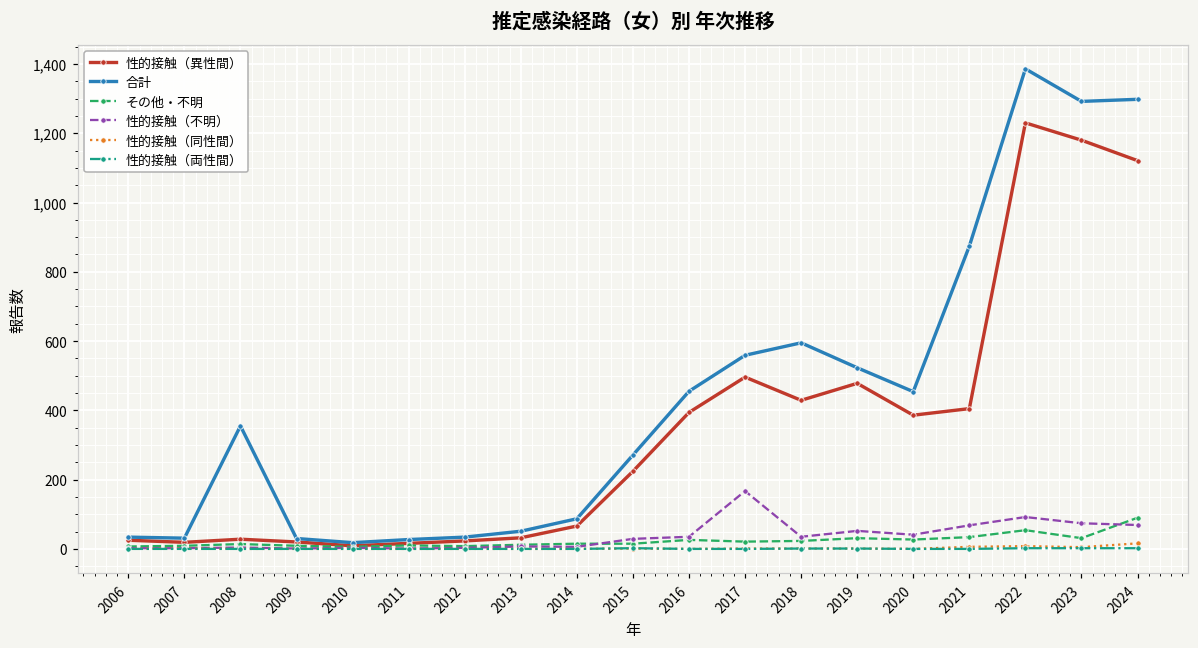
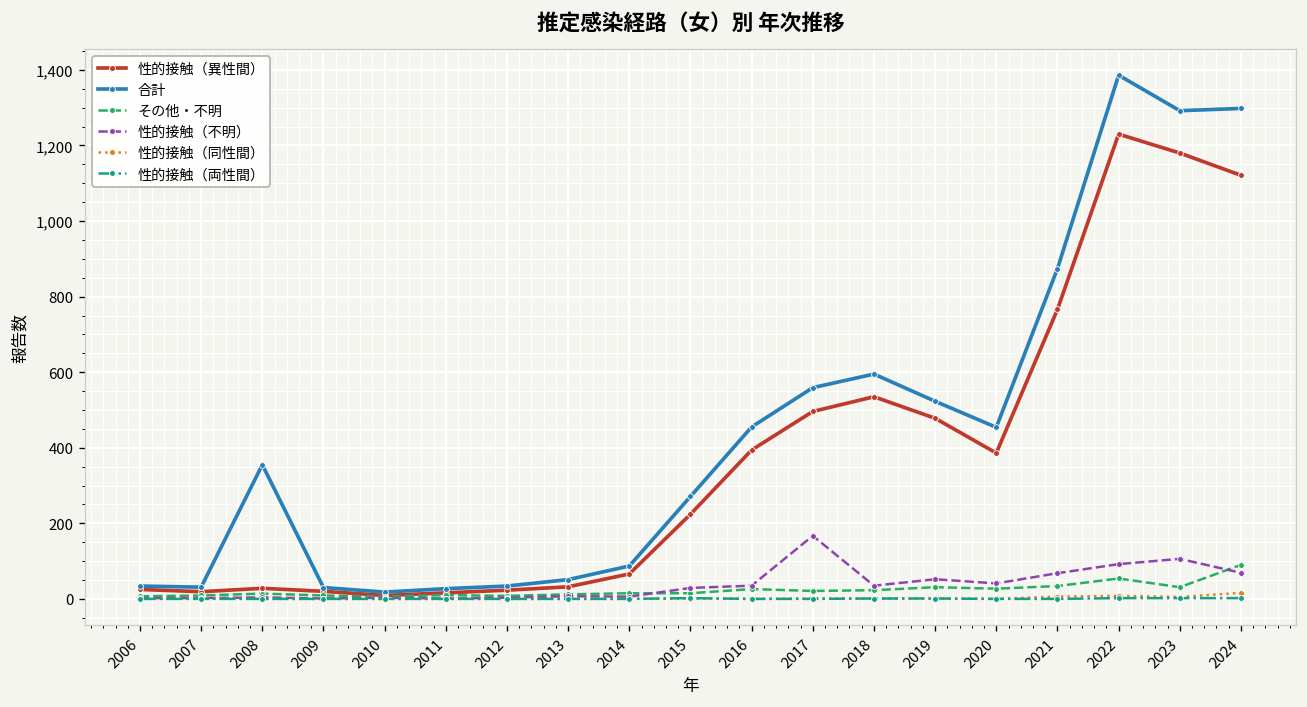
性的接触（異性間）, 2018: 430 -> 540
性的接触（異性間）, 2021: 410 -> 770
性的接触（不明）, 2023: 70 -> 110
